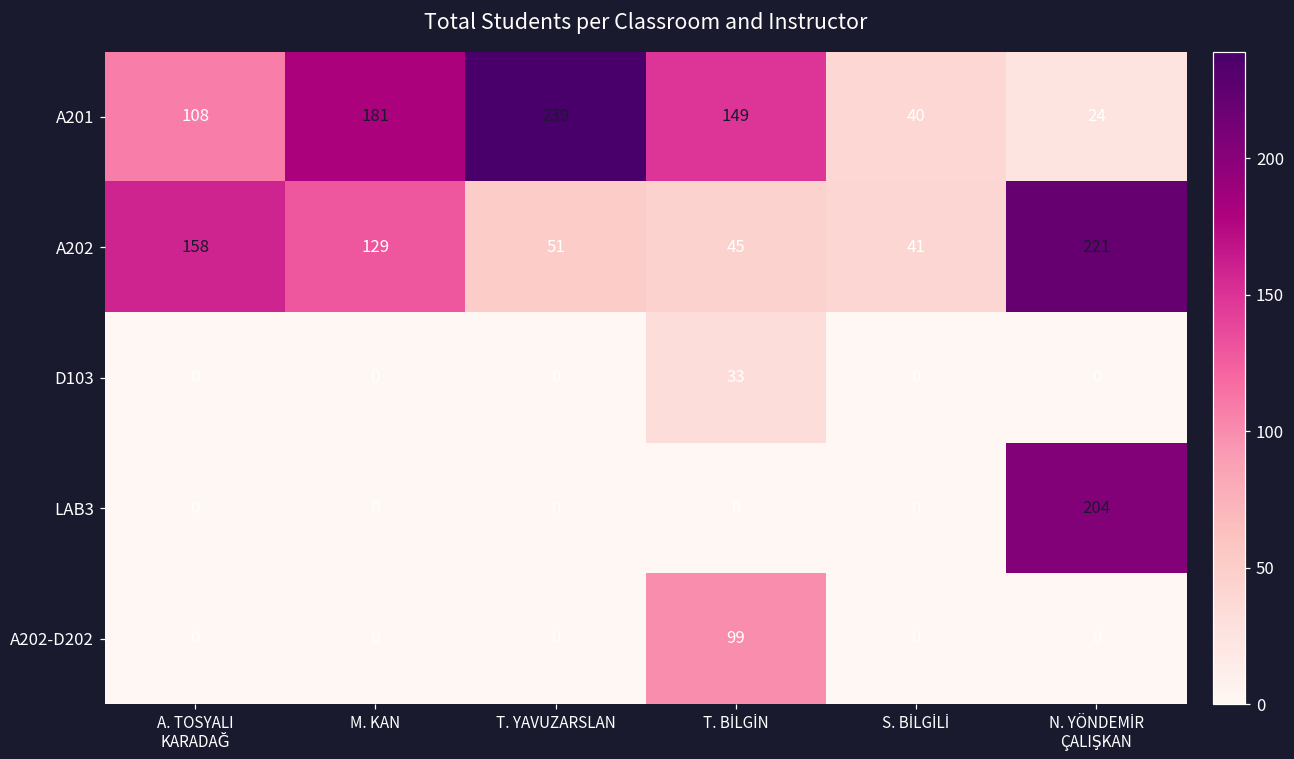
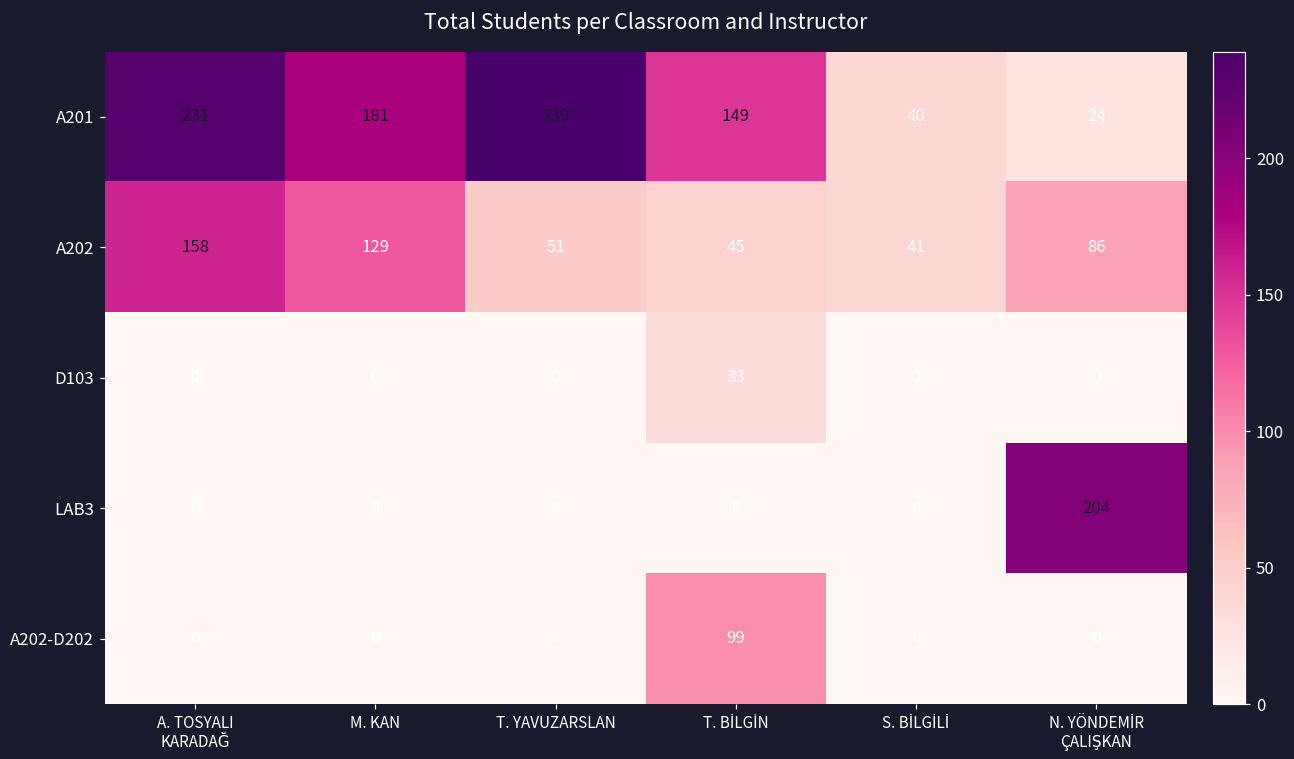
A201, A. TOSYALI KARADAĞ: 108 -> 231
A202, N. YÖNDEMİR ÇALIŞKAN: 221 -> 86
